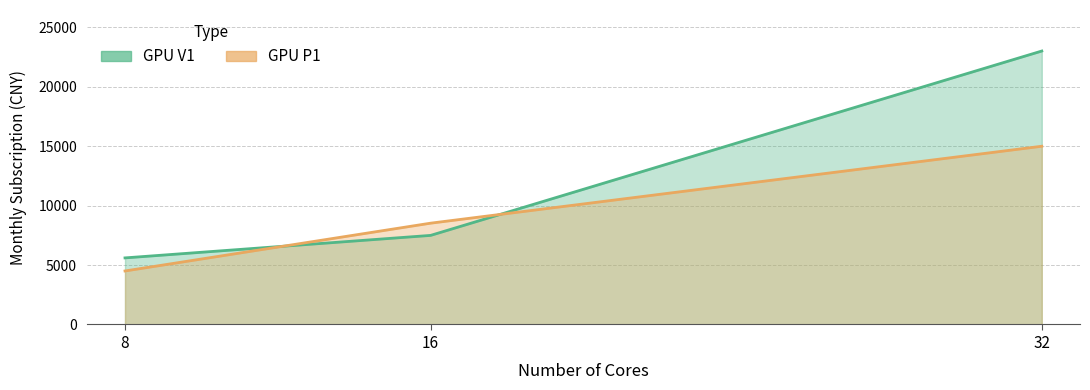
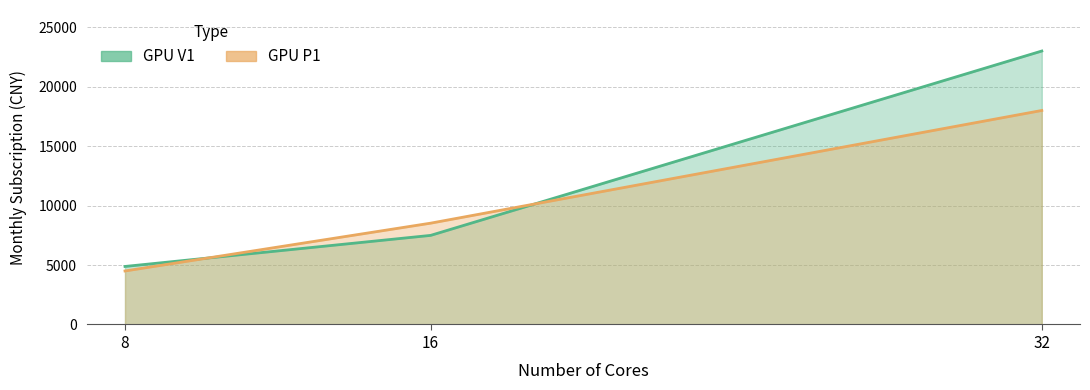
GPU V1, 8: 5600 -> 4900
GPU P1, 32: 15000 -> 18000
